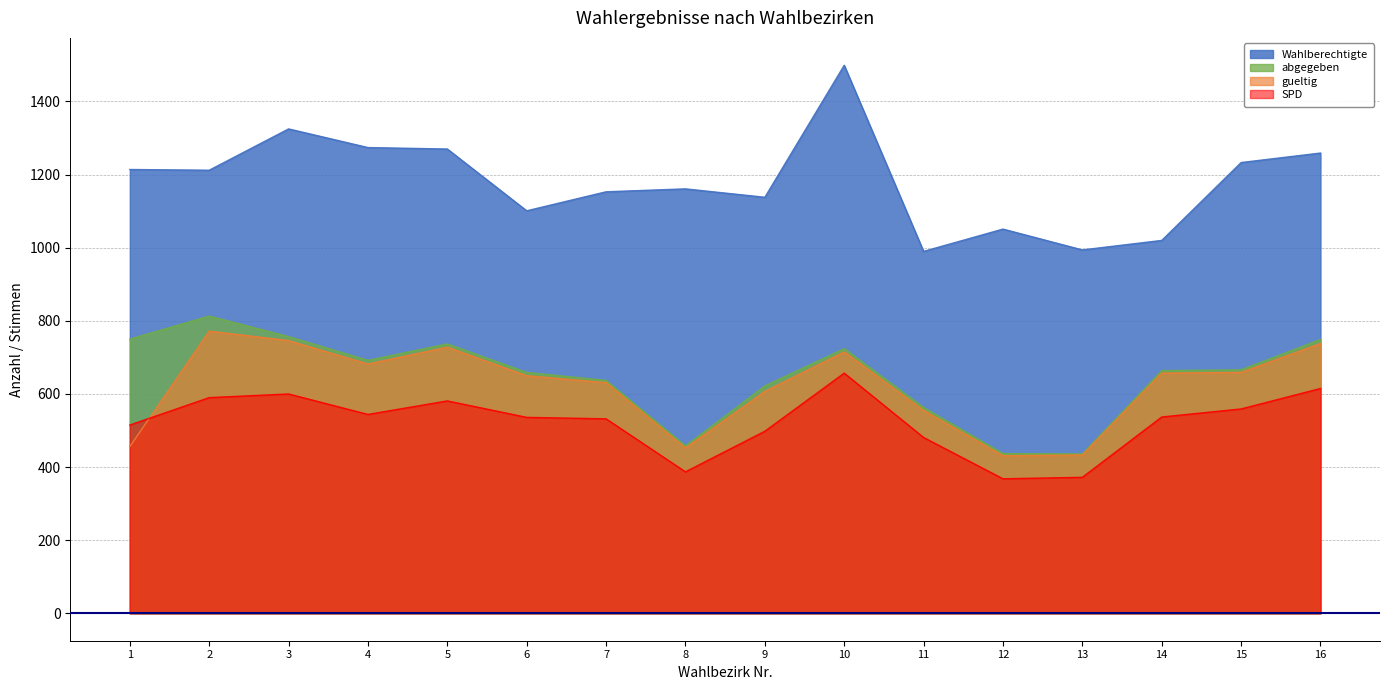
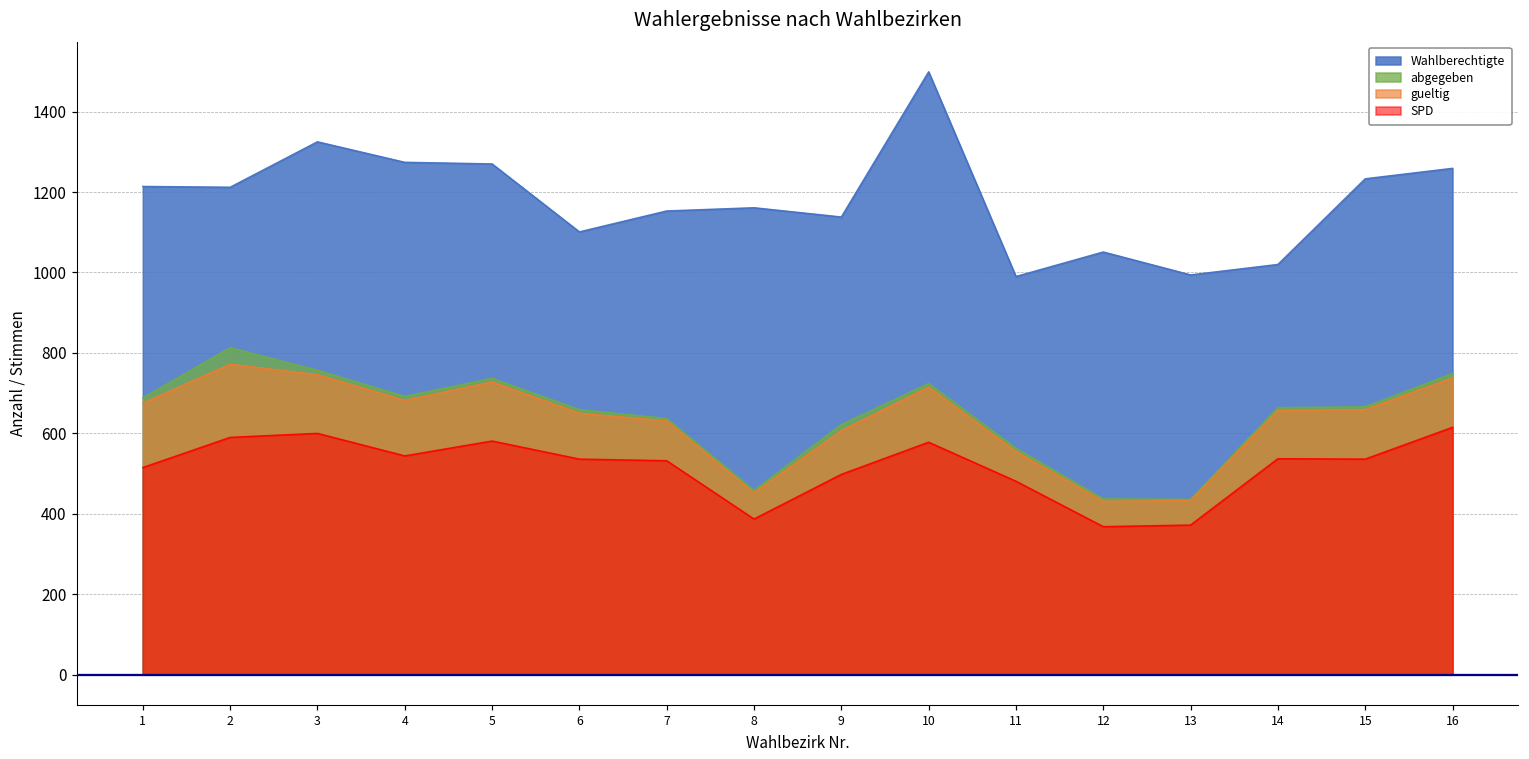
abgegeben, 1: 750 -> 690
gueltig, 1: 460 -> 680
SPD, 10: 660 -> 580
SPD, 15: 560 -> 540
